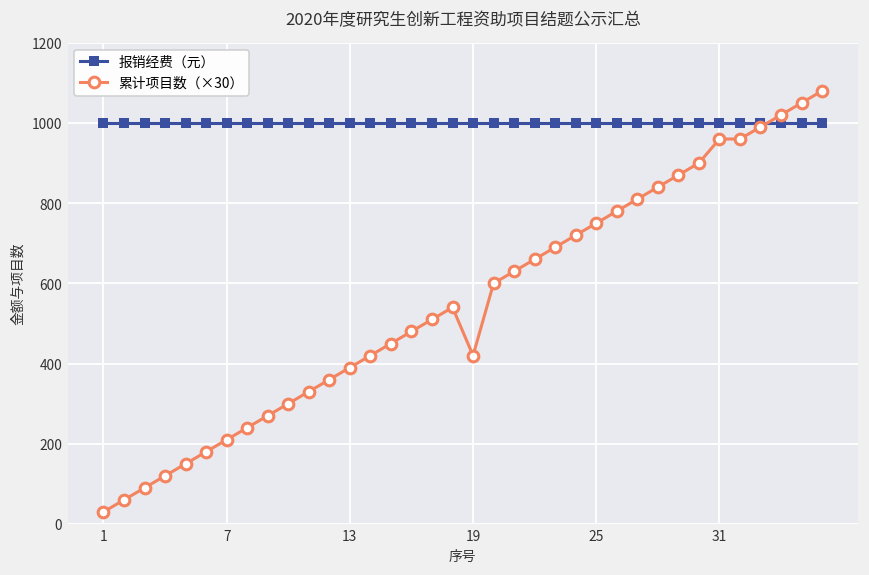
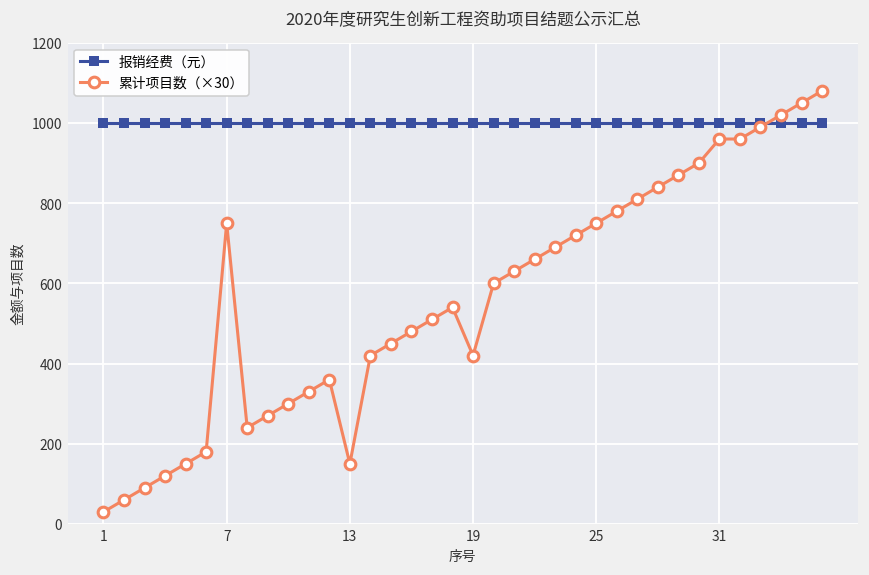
累计项目数（×30）, 7: 210 -> 750
累计项目数（×30）, 13: 390 -> 150
